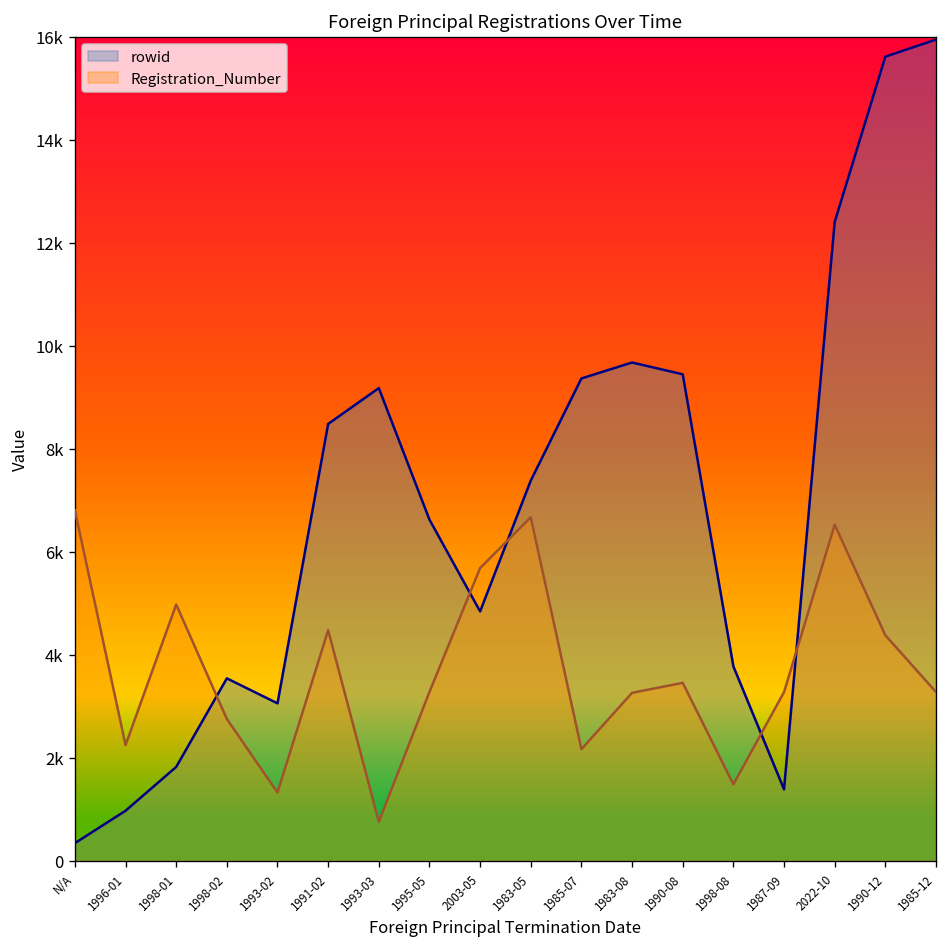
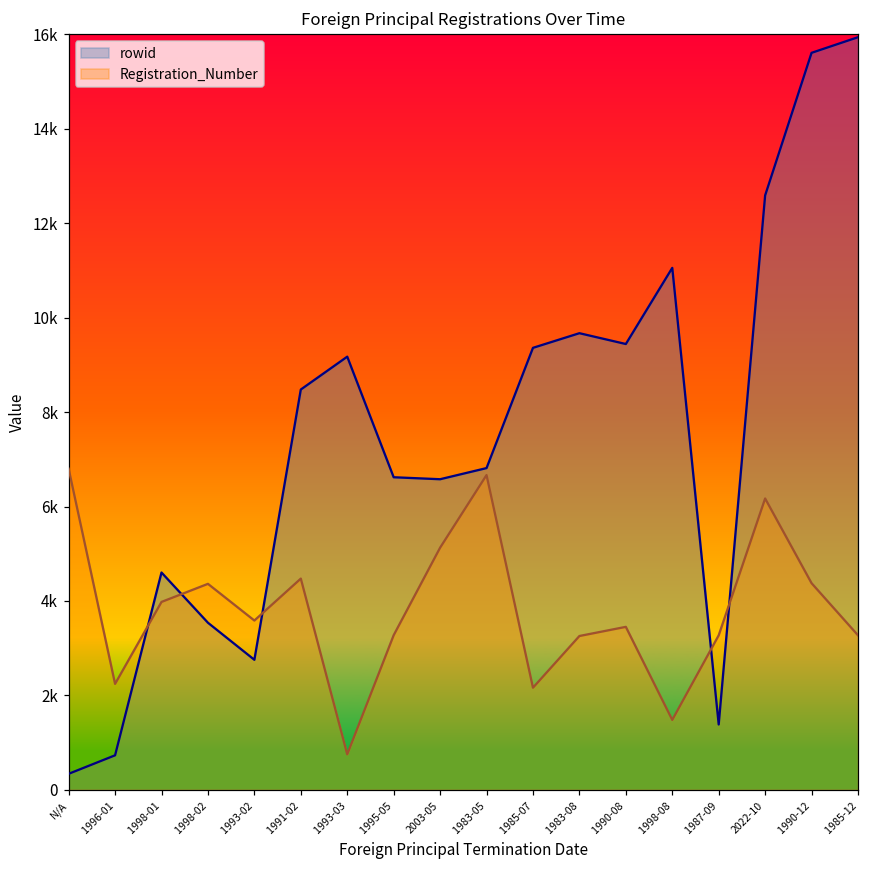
rowid, 1996-01: 1000 -> 700
rowid, 1998-01: 1800 -> 4600
Registration_Number, 1998-01: 5000 -> 4000
Registration_Number, 1998-02: 2800 -> 4400
rowid, 1993-02: 3100 -> 2800
Registration_Number, 1993-02: 1300 -> 3600
rowid, 2003-05: 4800 -> 6600
Registration_Number, 2003-05: 5700 -> 5100
rowid, 1983-05: 7400 -> 6800
rowid, 1998-08: 3800 -> 11100
rowid, 2022-10: 12400 -> 12600
Registration_Number, 2022-10: 6500 -> 6200
